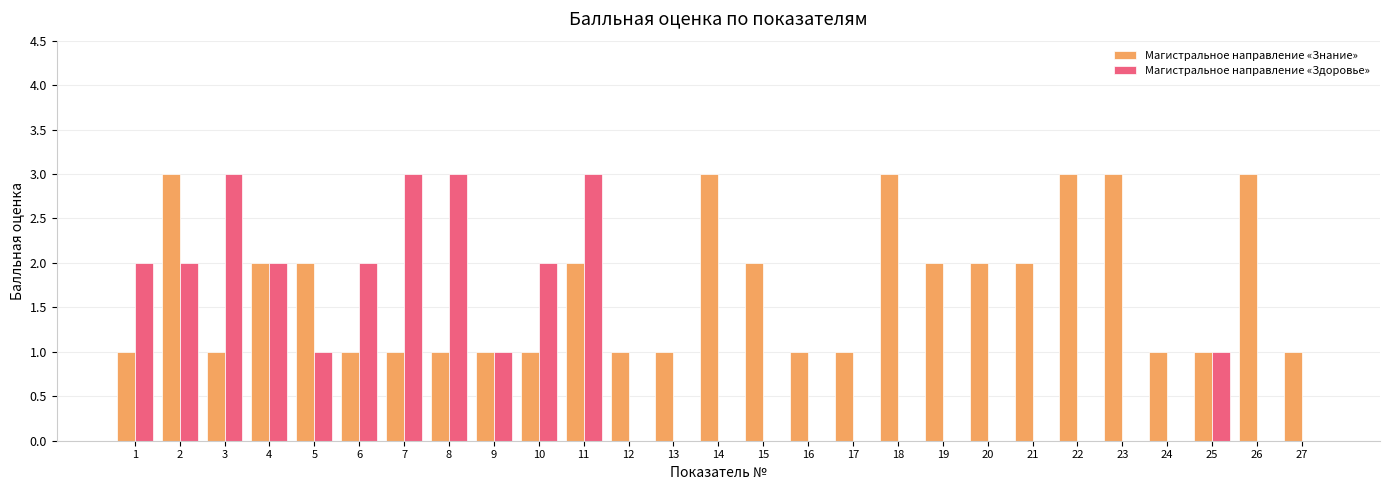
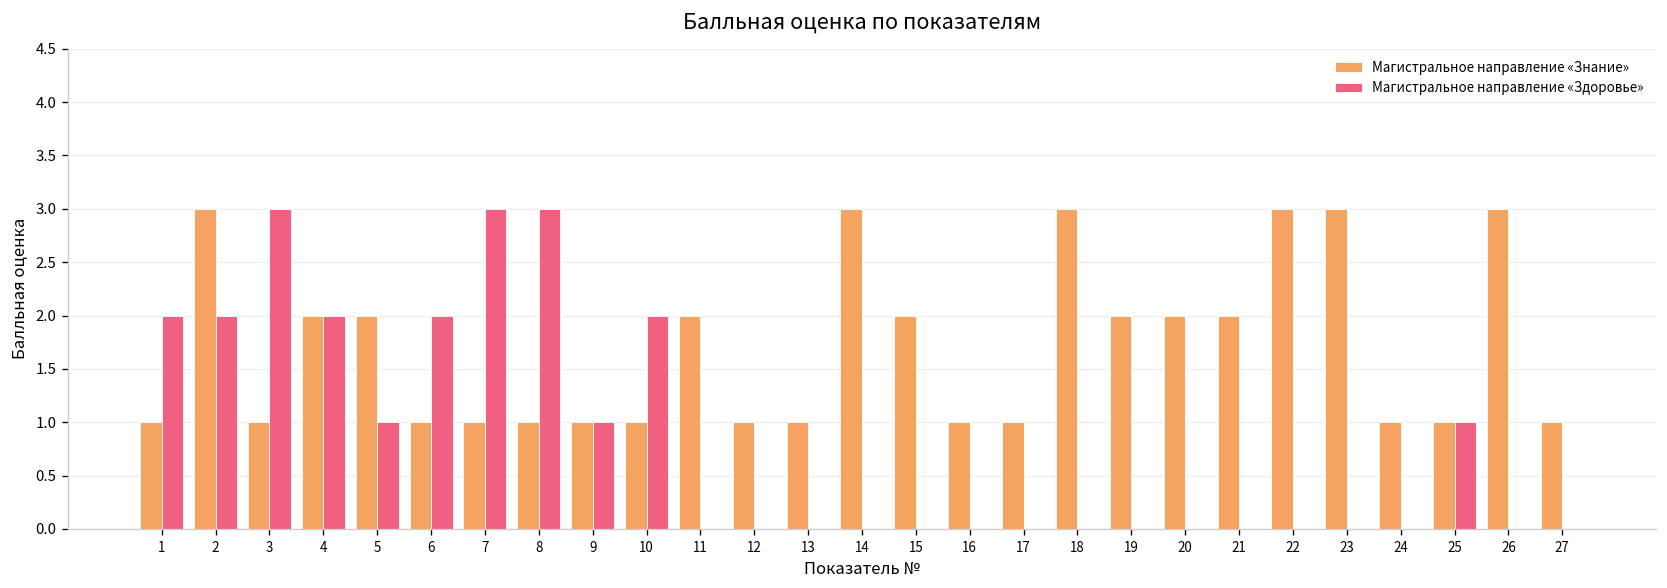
Магистральное направление «Здоровье», 11: 3 -> 0
